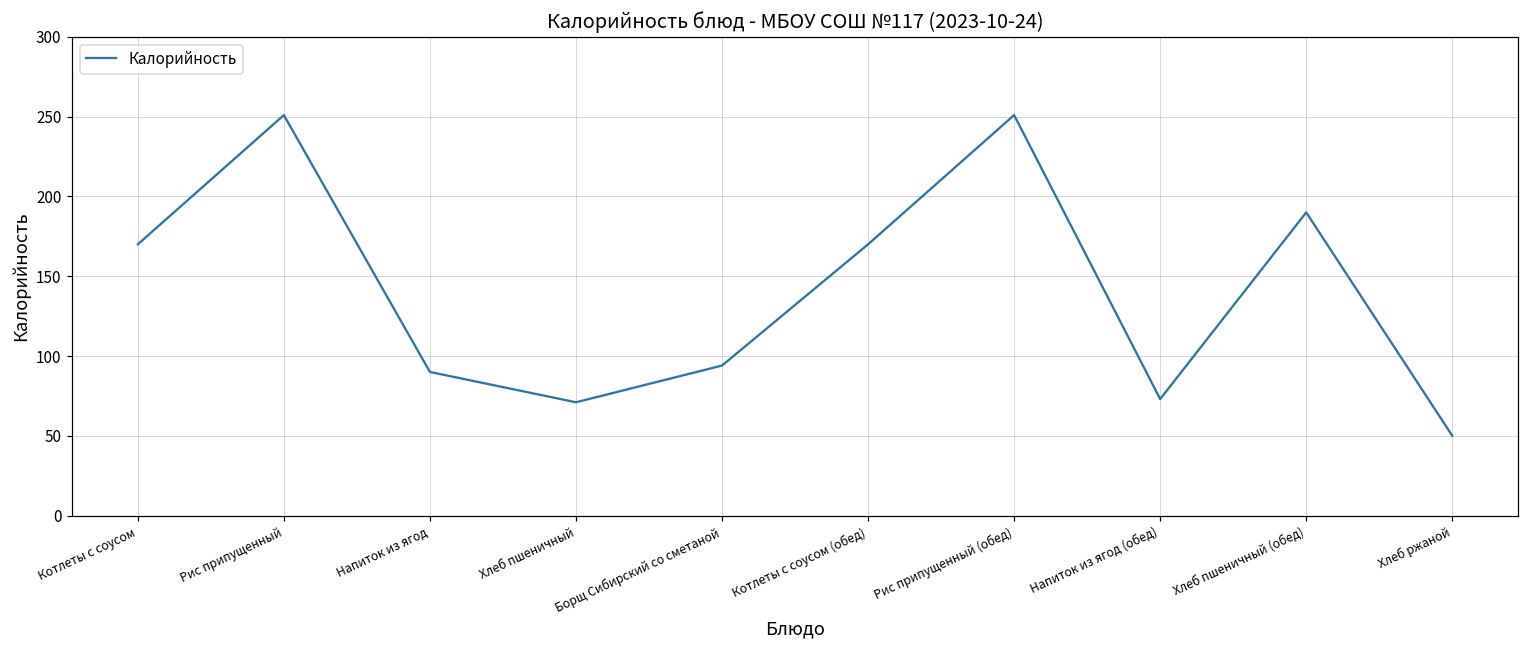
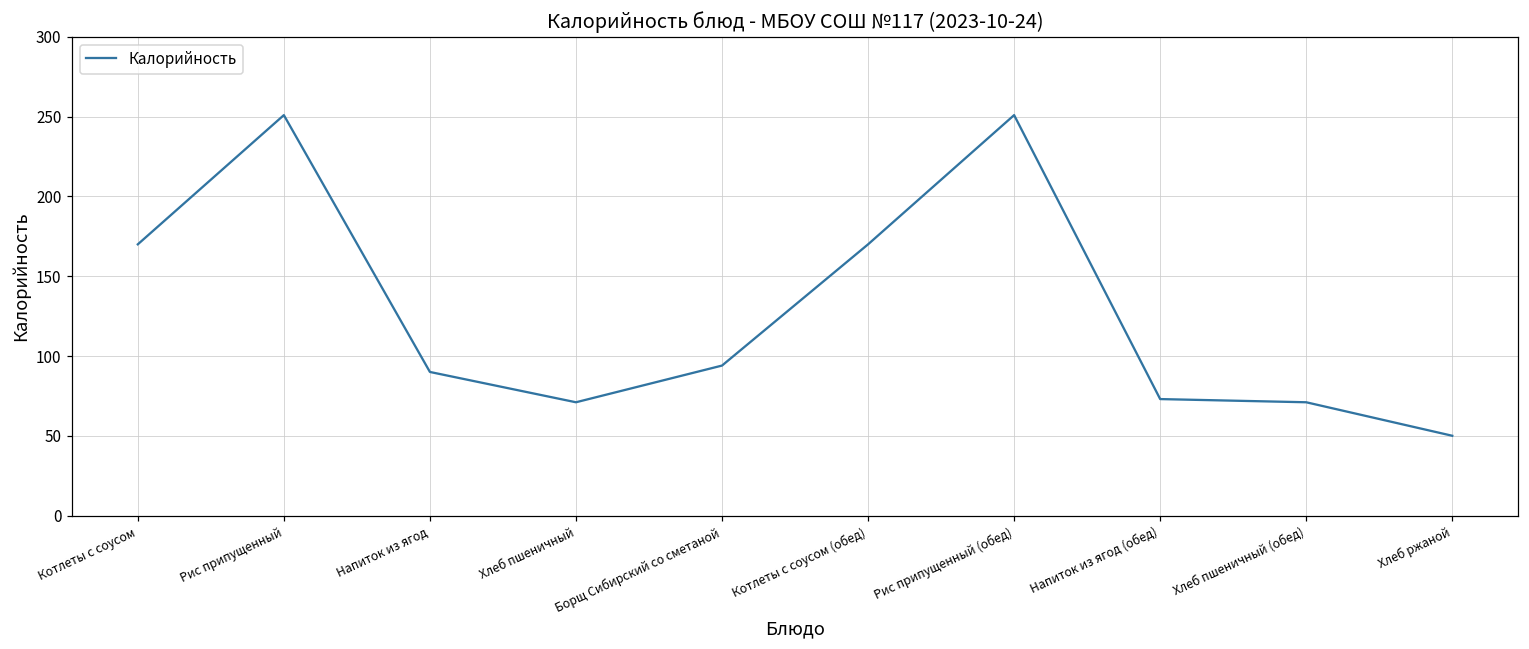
Хлеб пшеничный (обед): 190 -> 71
